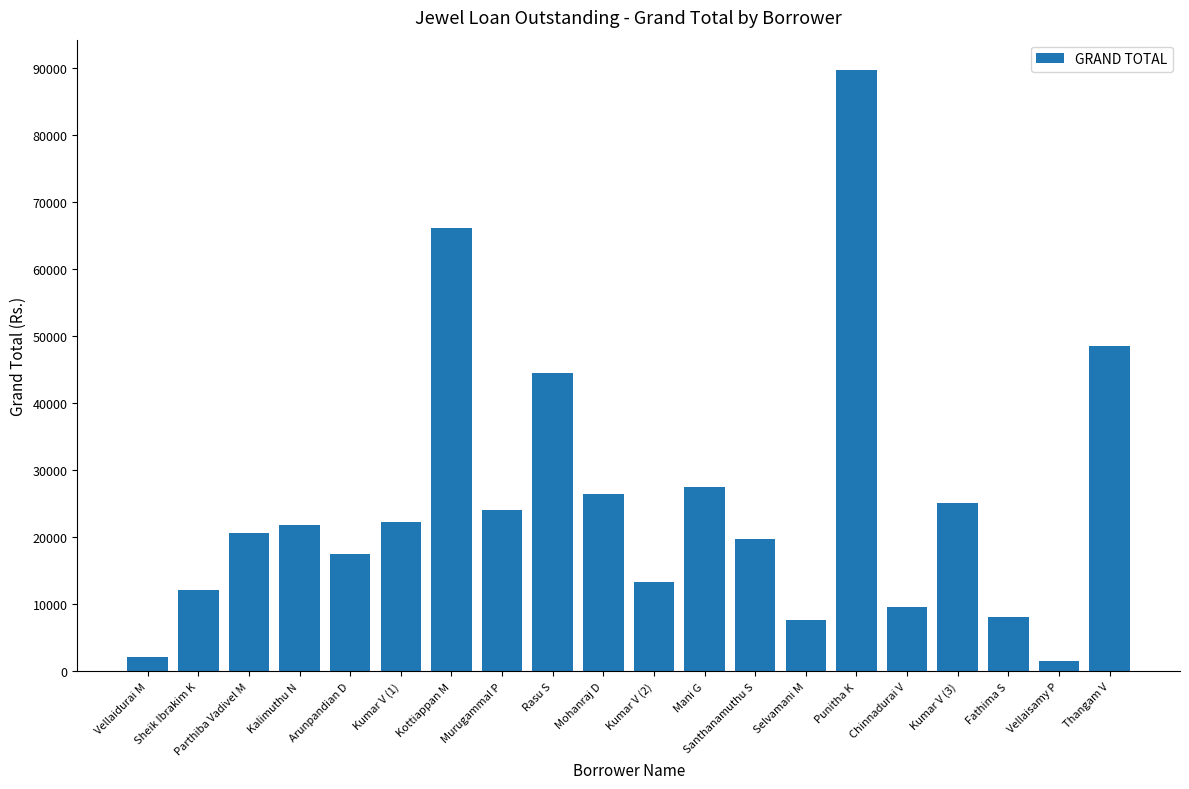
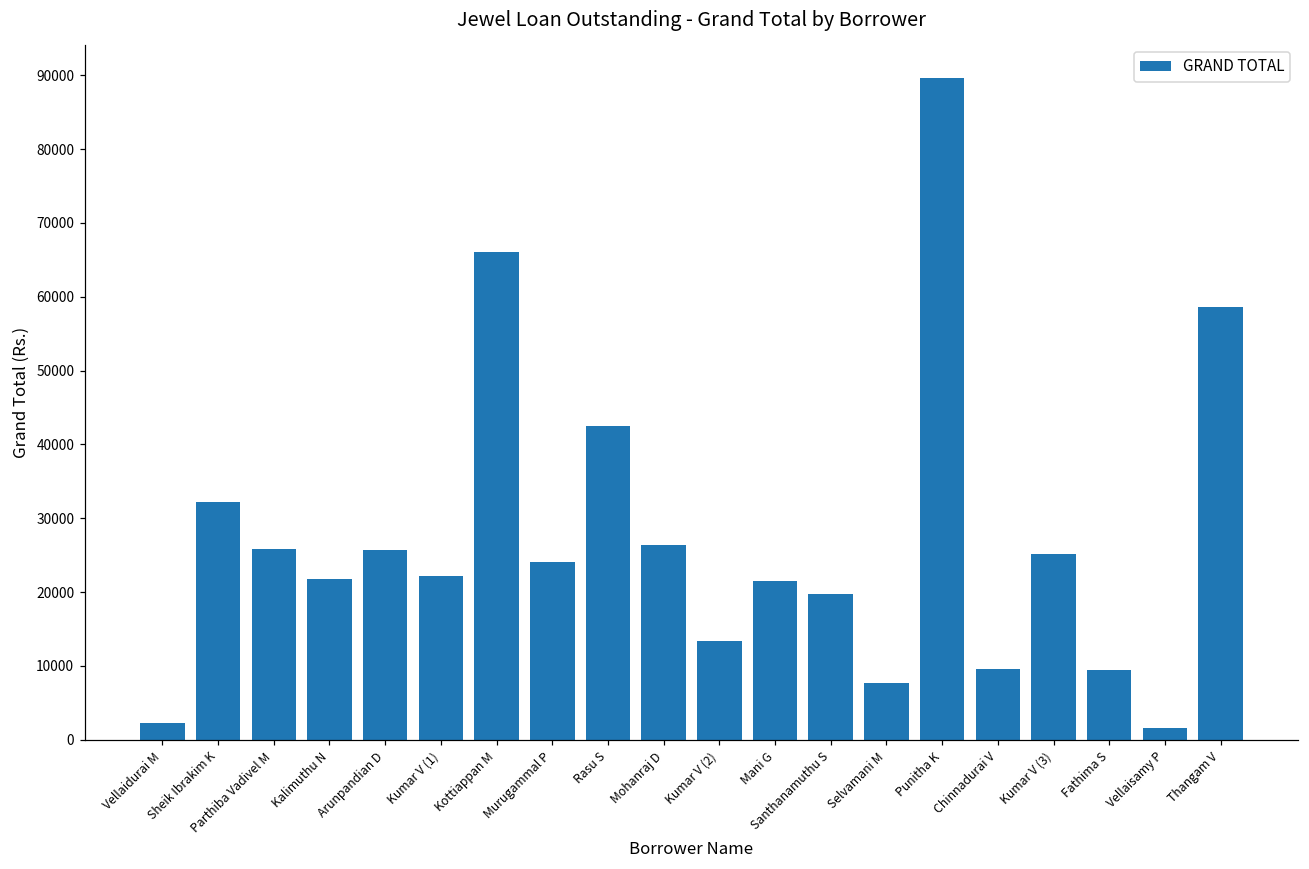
Sheik Ibrakim K: 12000 -> 32000
Parthiba Vadivel M: 21000 -> 26000
Arunpandian D: 17000 -> 26000
Rasu S: 44000 -> 42000
Mani G: 28000 -> 22000
Fathima S: 8000 -> 9000
Thangam V: 49000 -> 59000
